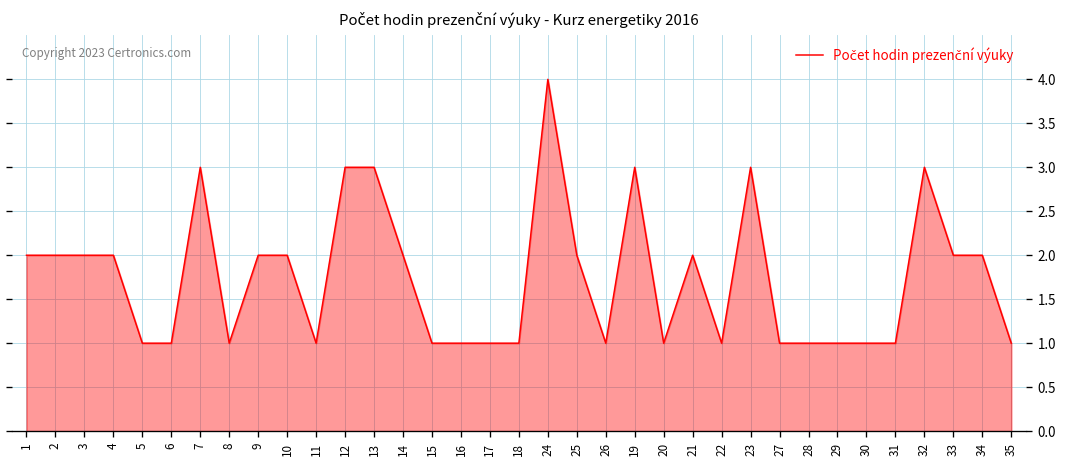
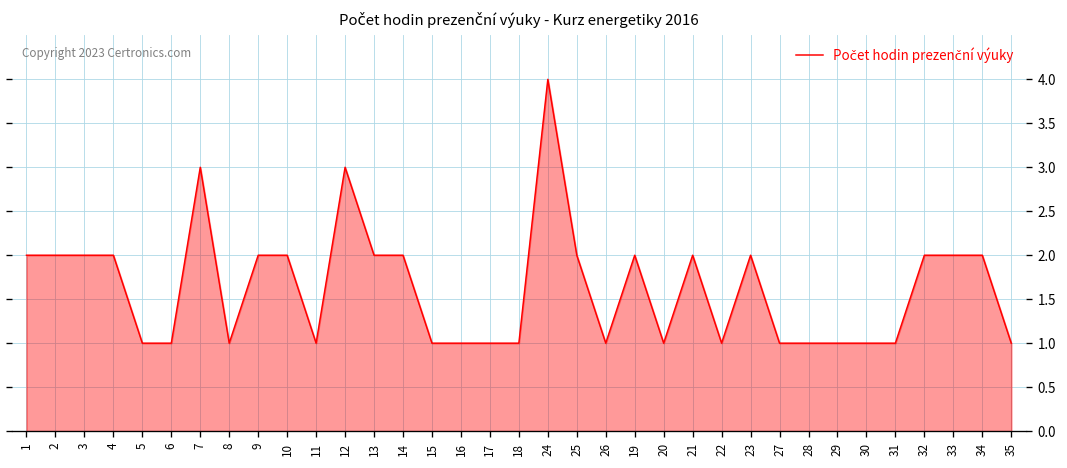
13: 3 -> 2
19: 3 -> 2
23: 3 -> 2
32: 3 -> 2
